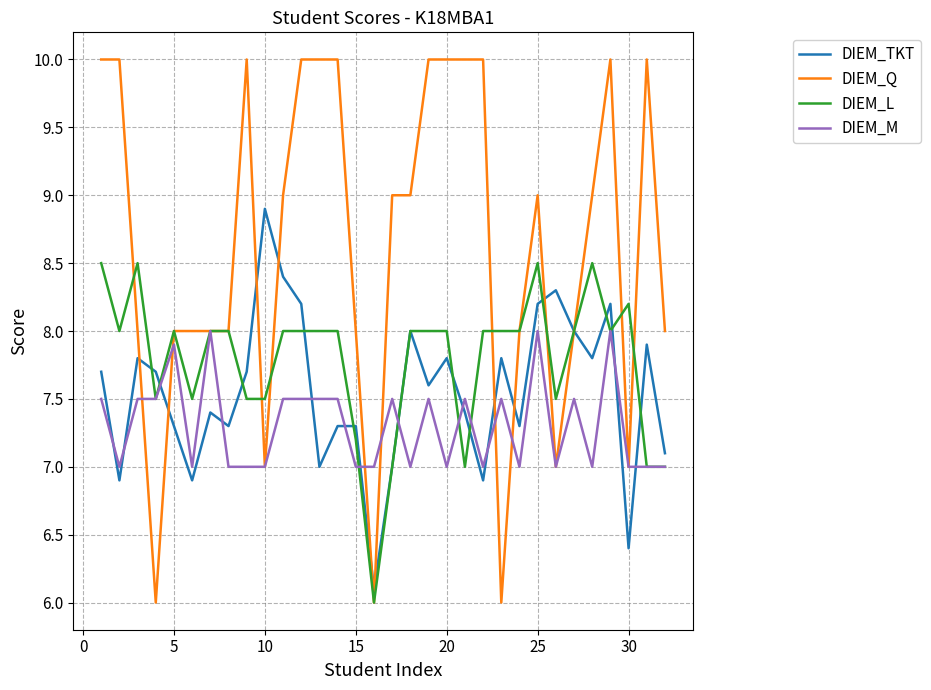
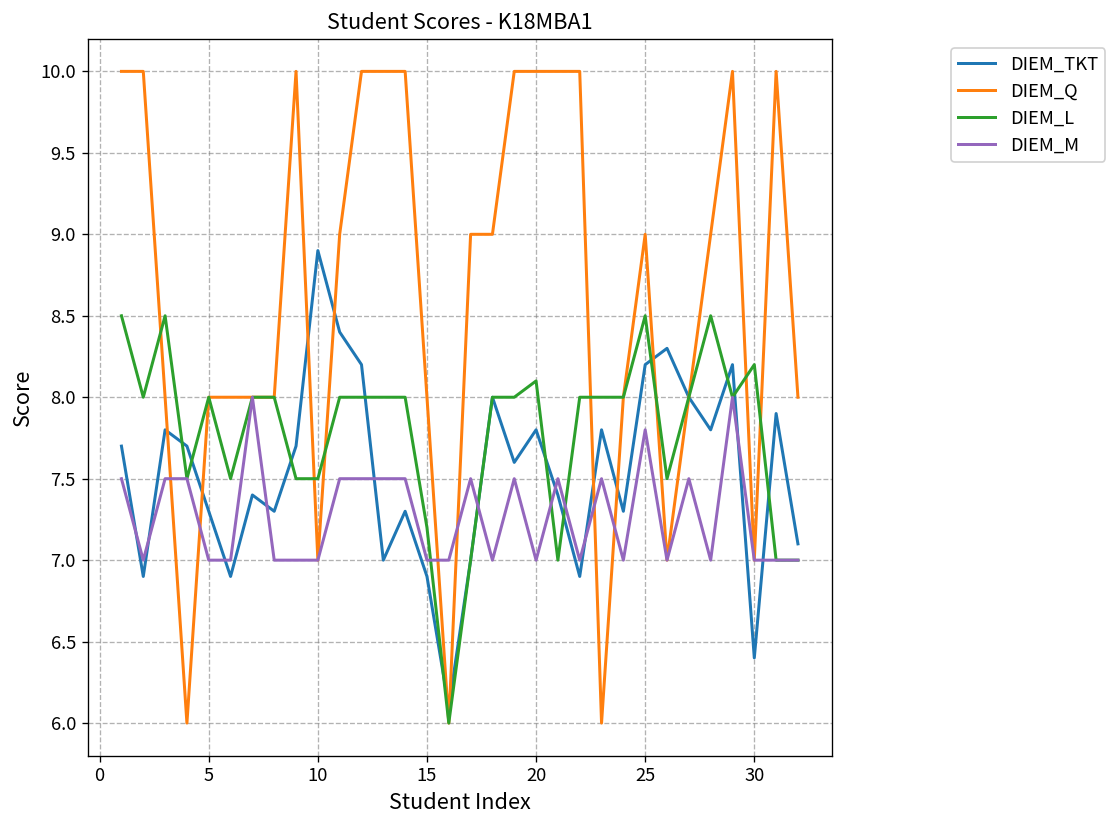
DIEM_M, 5: 7.9 -> 7.0
DIEM_TKT, 15: 7.3 -> 6.9
DIEM_L, 20: 8.0 -> 8.1
DIEM_M, 25: 8.0 -> 7.8
